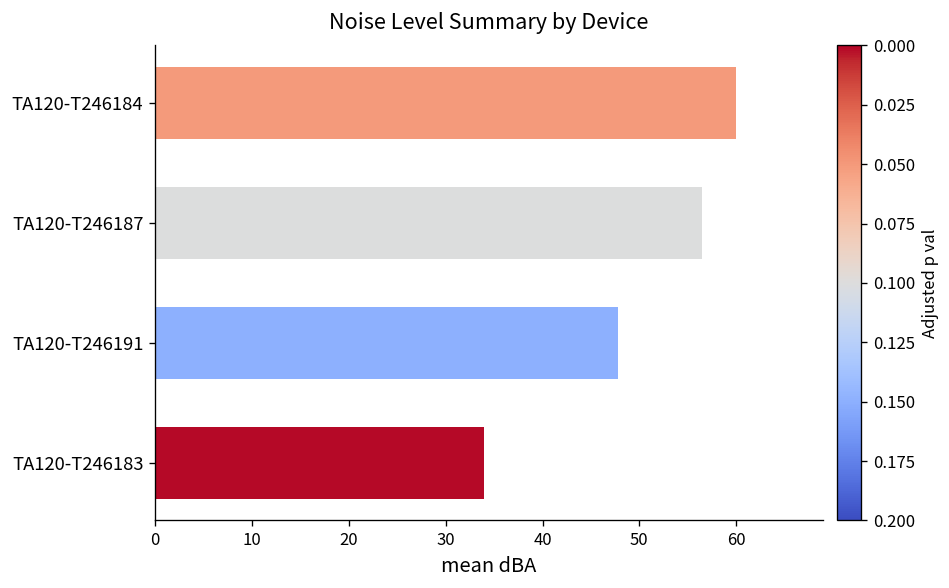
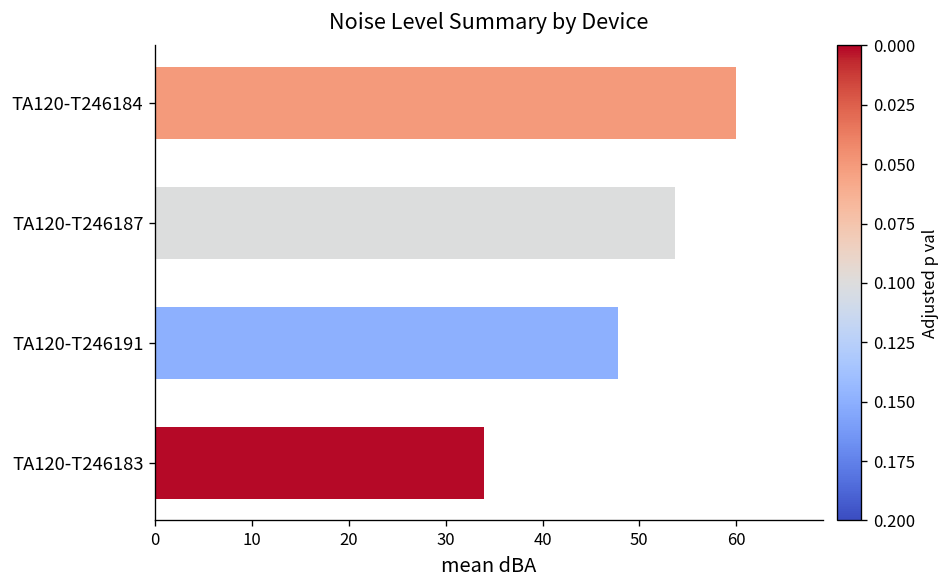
TA120-T246187: 56 -> 54
